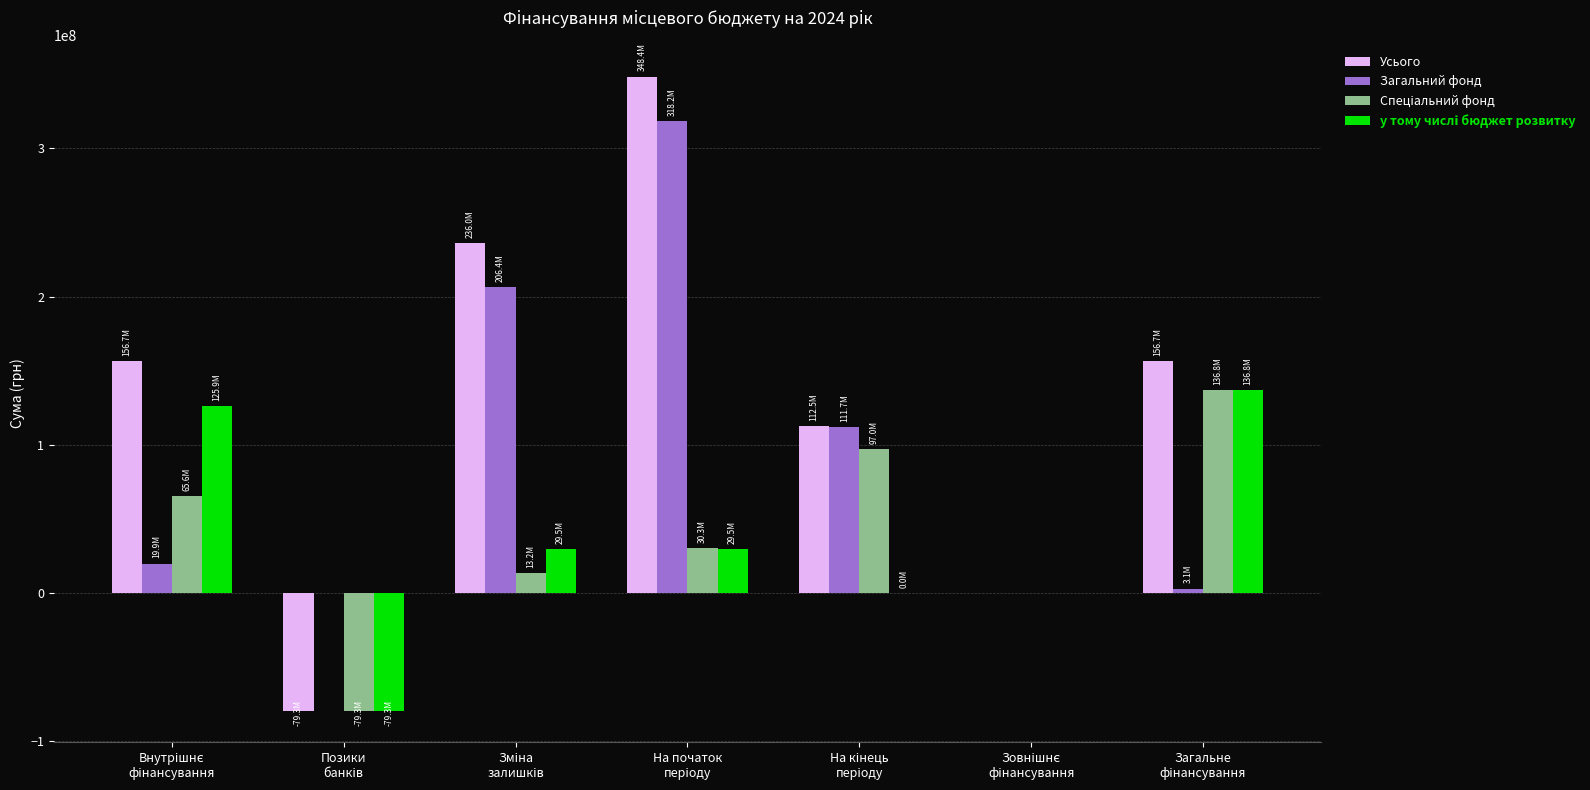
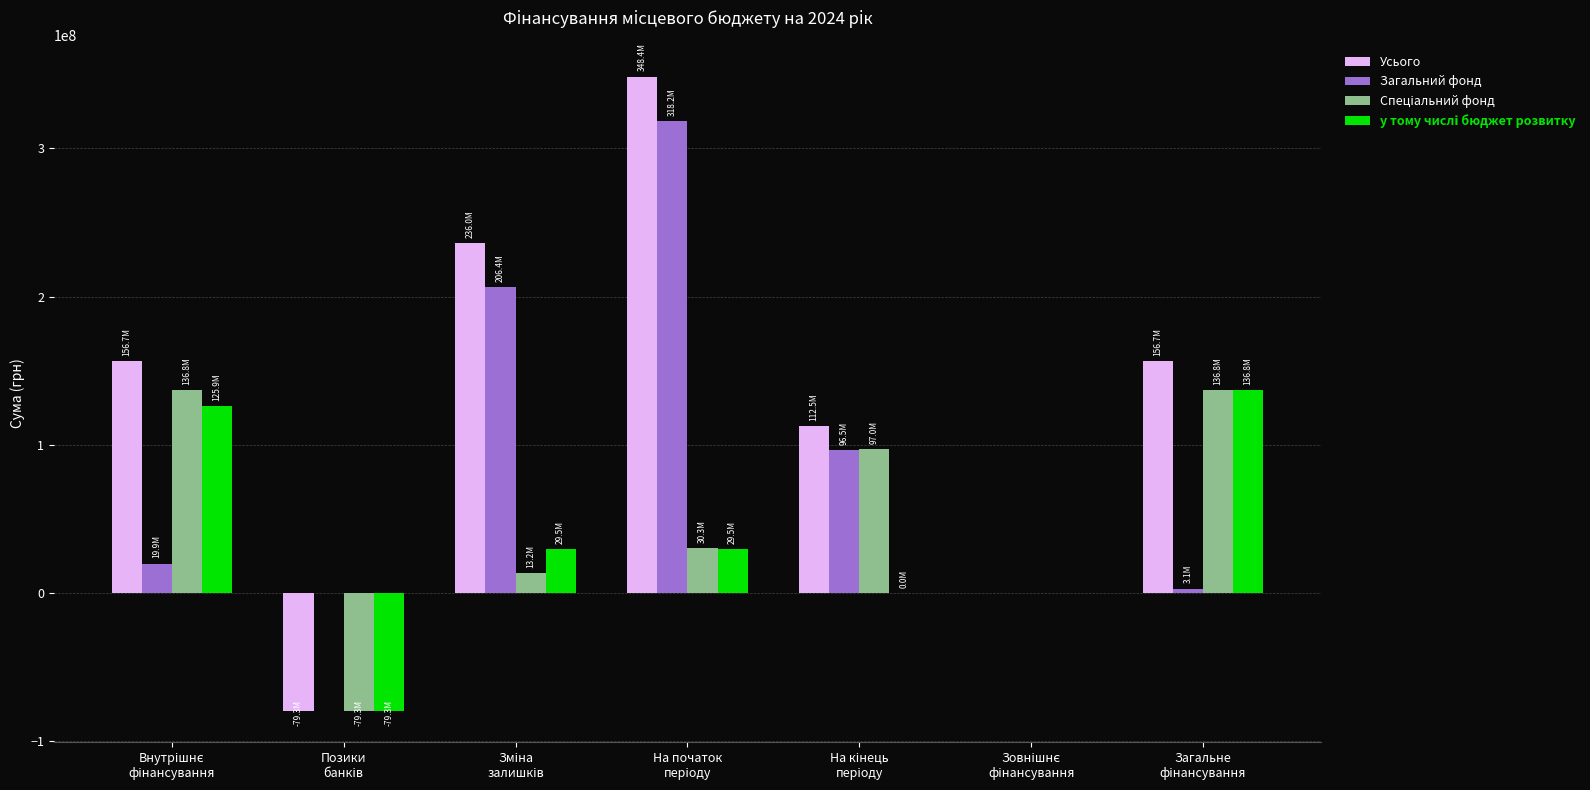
Спеціальний фонд, Внутрішнє фінансування: 65.6M -> 136.8M
Загальний фонд, На кінець періоду: 111.7M -> 96.5M
